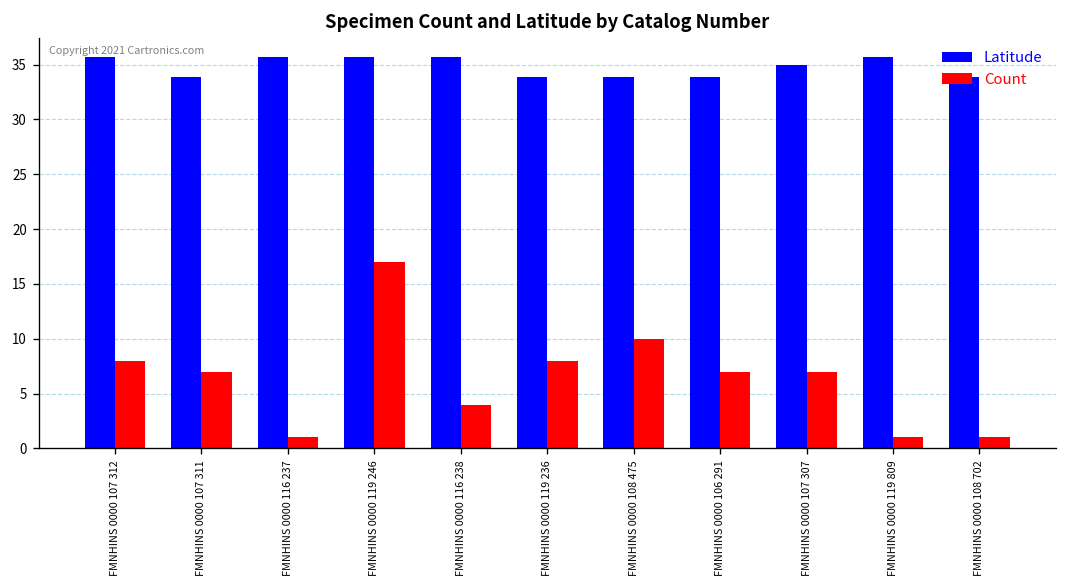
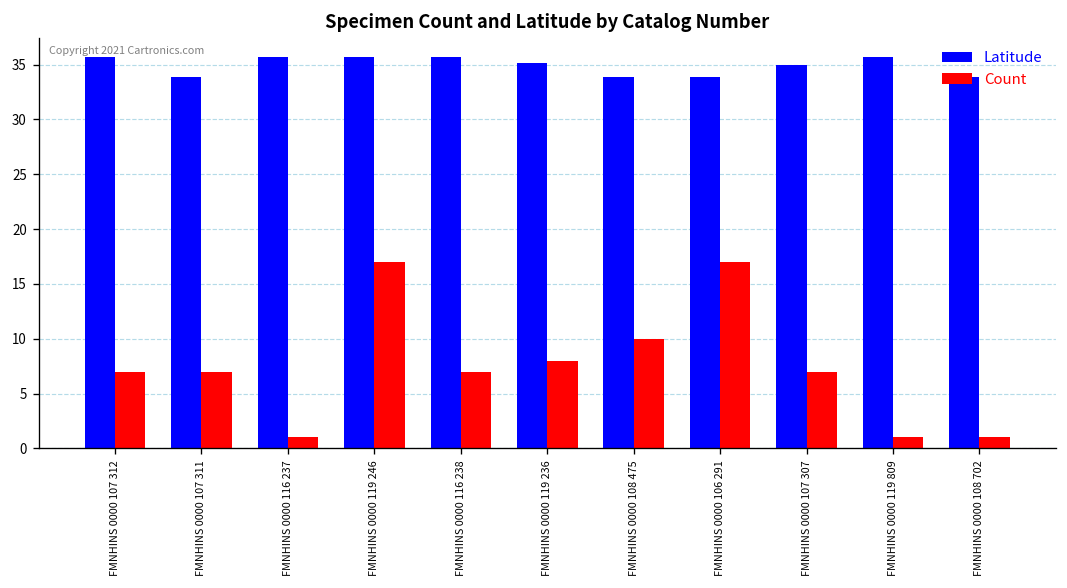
Count, FMNHINS 0000 107 312: 8 -> 7
Count, FMNHINS 0000 116 238: 4 -> 7
Latitude, FMNHINS 0000 119 236: 34 -> 35
Count, FMNHINS 0000 106 291: 7 -> 17
